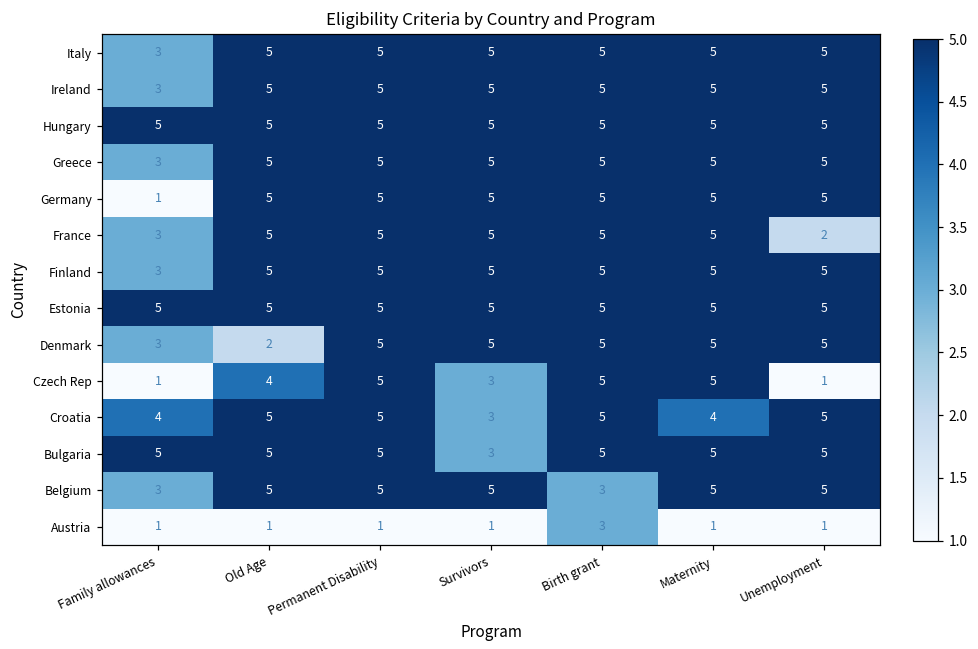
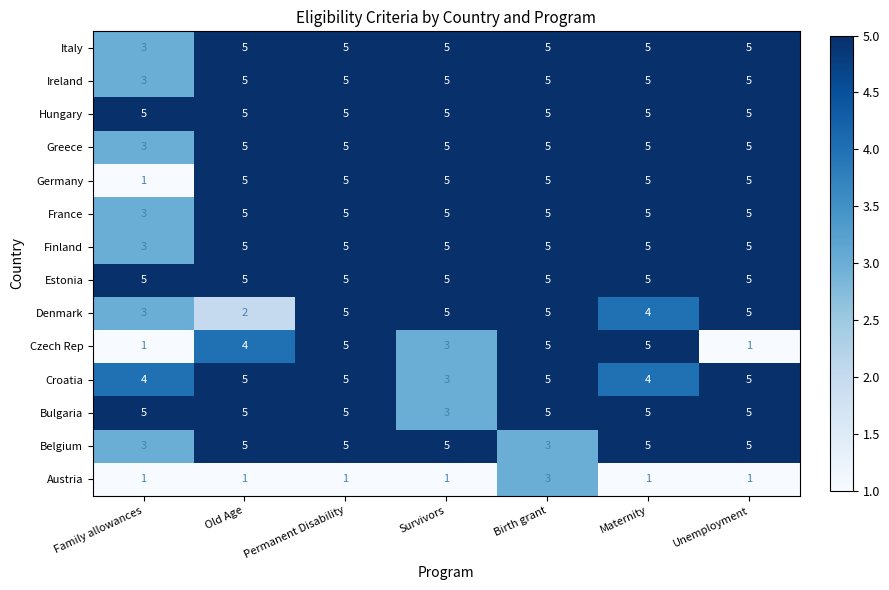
France, Unemployment: 2 -> 5
Denmark, Maternity: 5 -> 4
